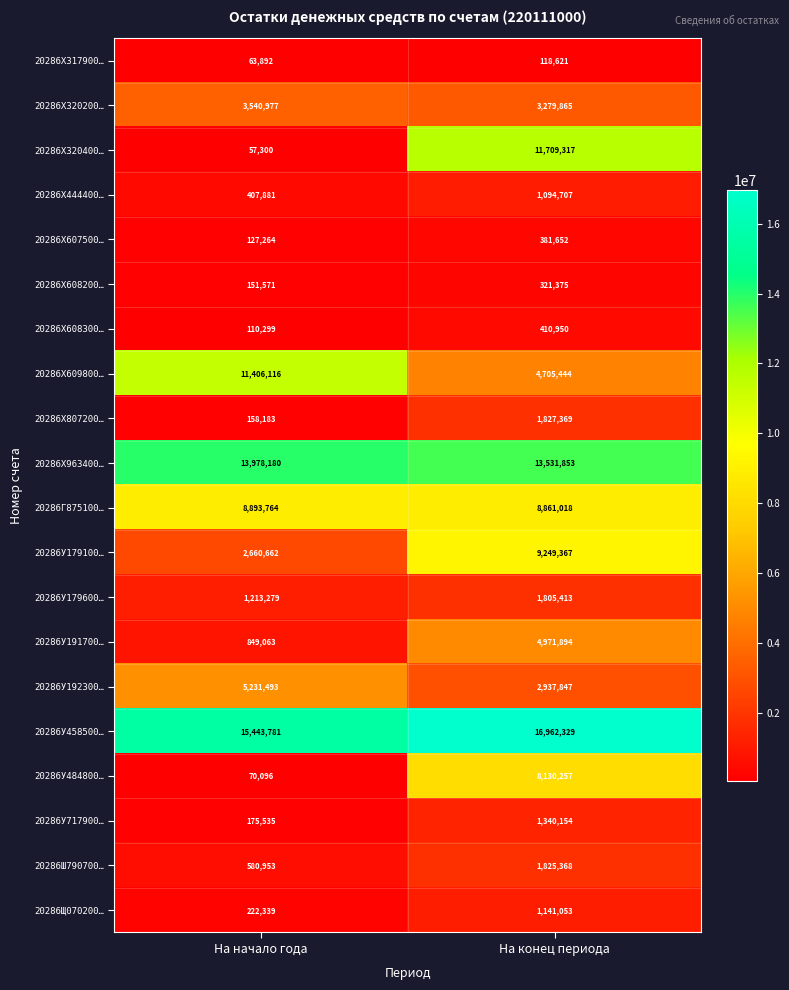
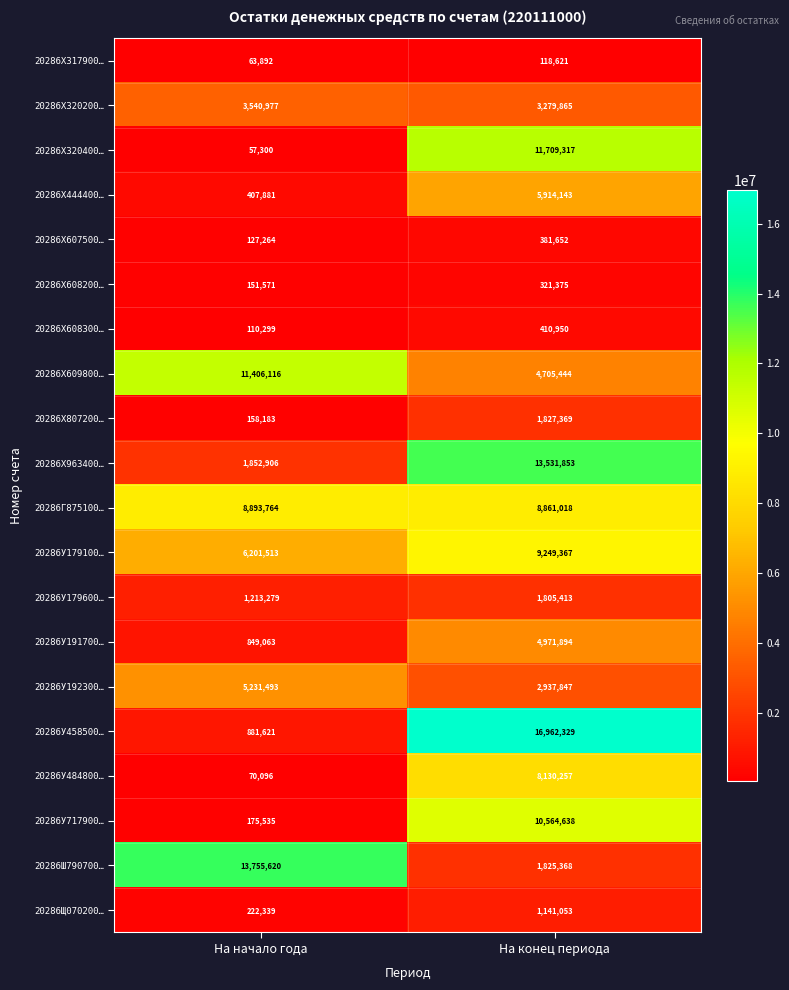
20286X444400…, На конец периода: 1,094,707 -> 5,914,143
20286X963400…, На начало года: 13,978,180 -> 1,852,906
20286У179100…, На начало года: 2,660,662 -> 6,201,513
20286У458500…, На начало года: 15,443,781 -> 881,621
20286У717900…, На конец периода: 1,340,154 -> 10,564,638
20286Ш790700…, На начало года: 580,953 -> 13,755,620
